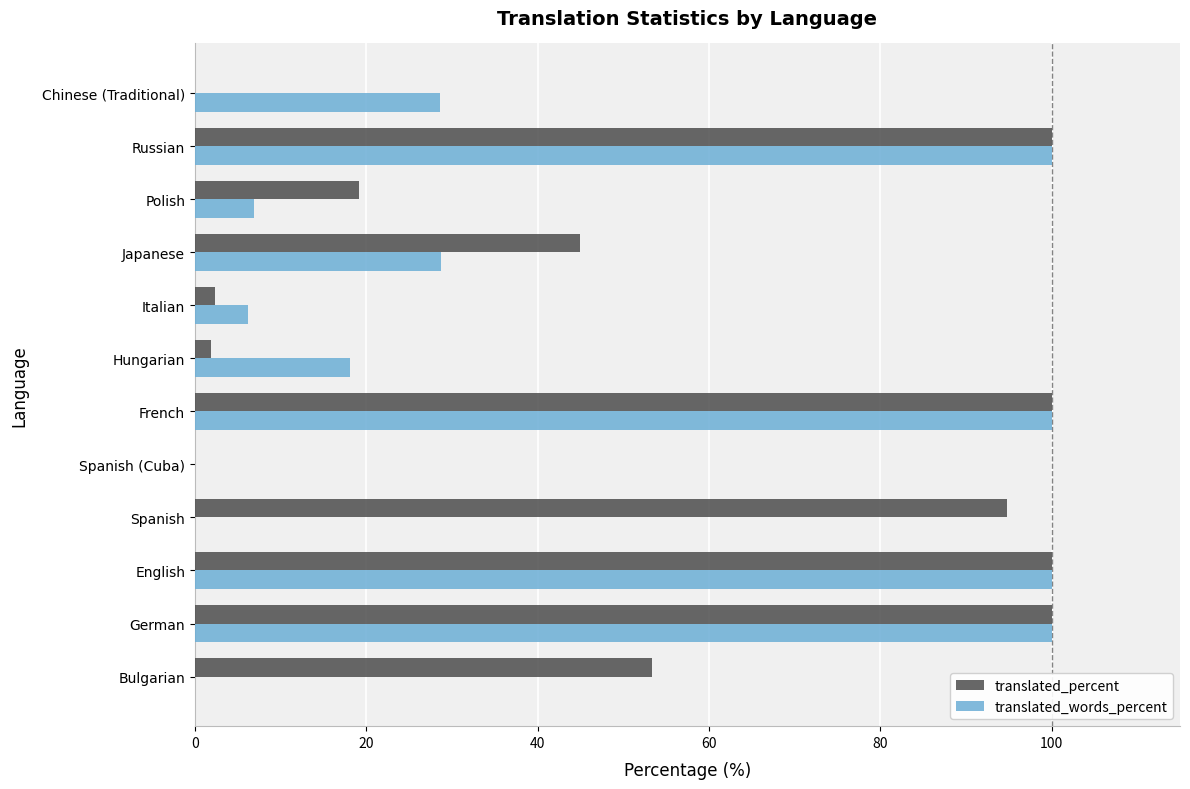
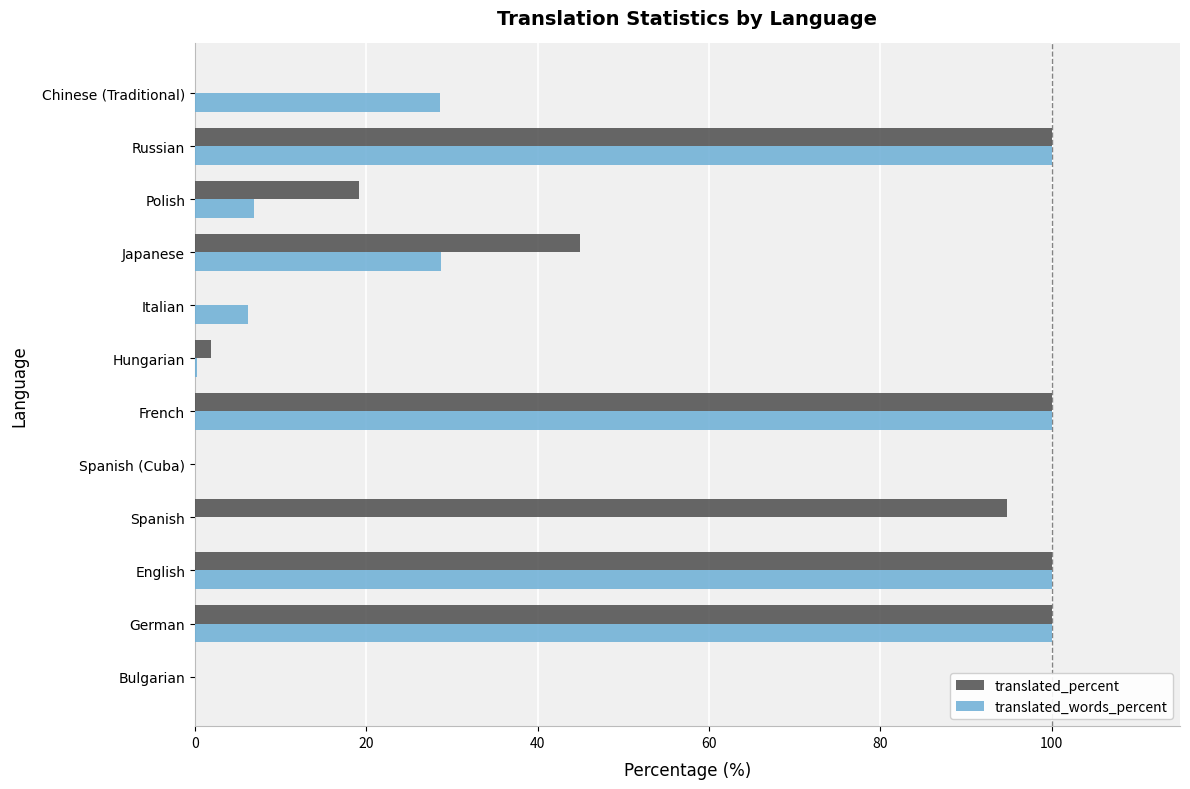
translated_percent, Italian: 2 -> 0
translated_words_percent, Hungarian: 18 -> 0
translated_percent, Bulgarian: 53 -> 0
